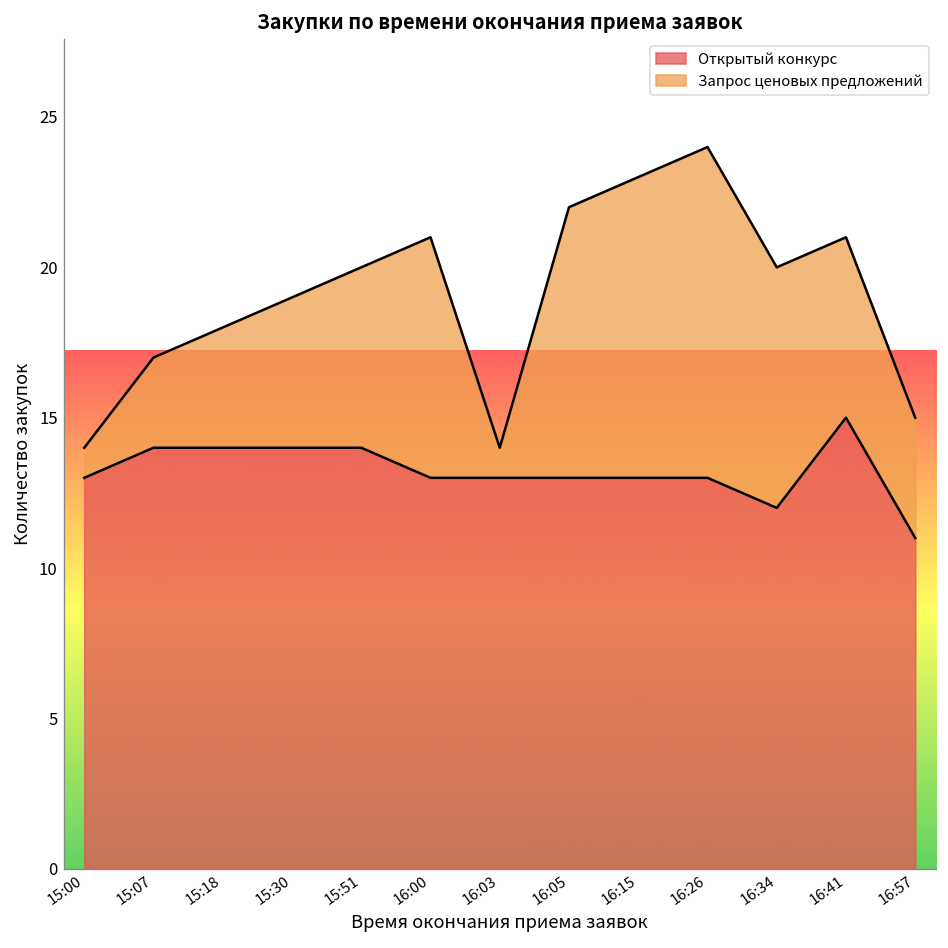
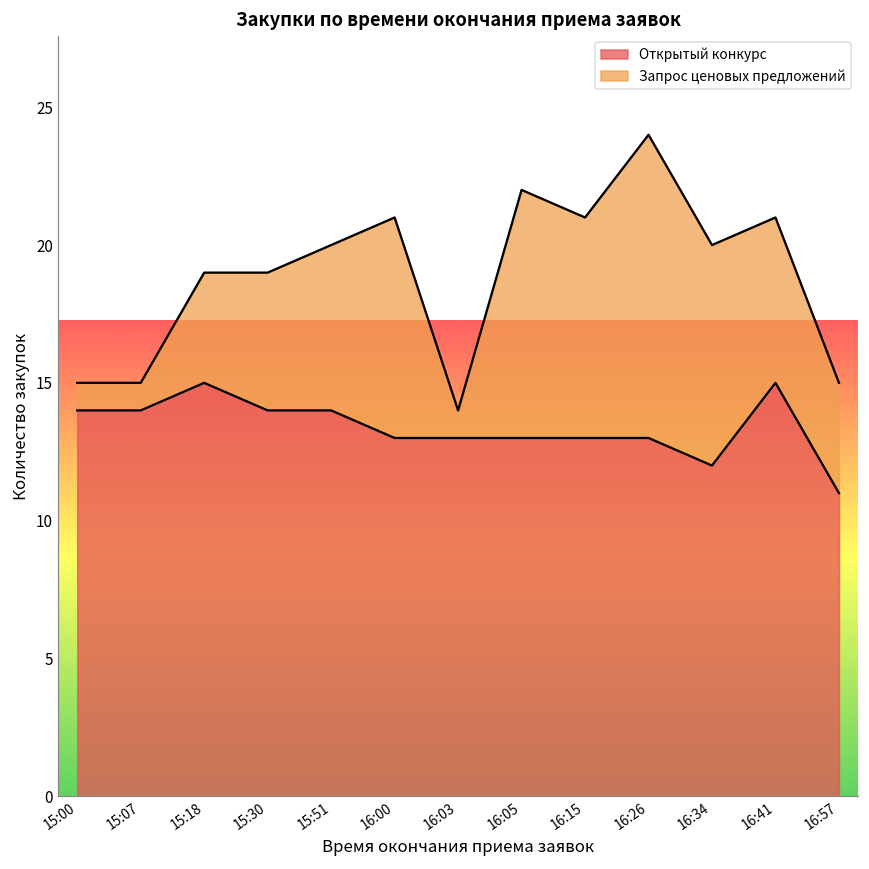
Открытый конкурс, 15:00: 13 -> 14
Запрос ценовых предложений, 15:07: 3 -> 1
Открытый конкурс, 15:18: 14 -> 15
Запрос ценовых предложений, 16:15: 10 -> 8
